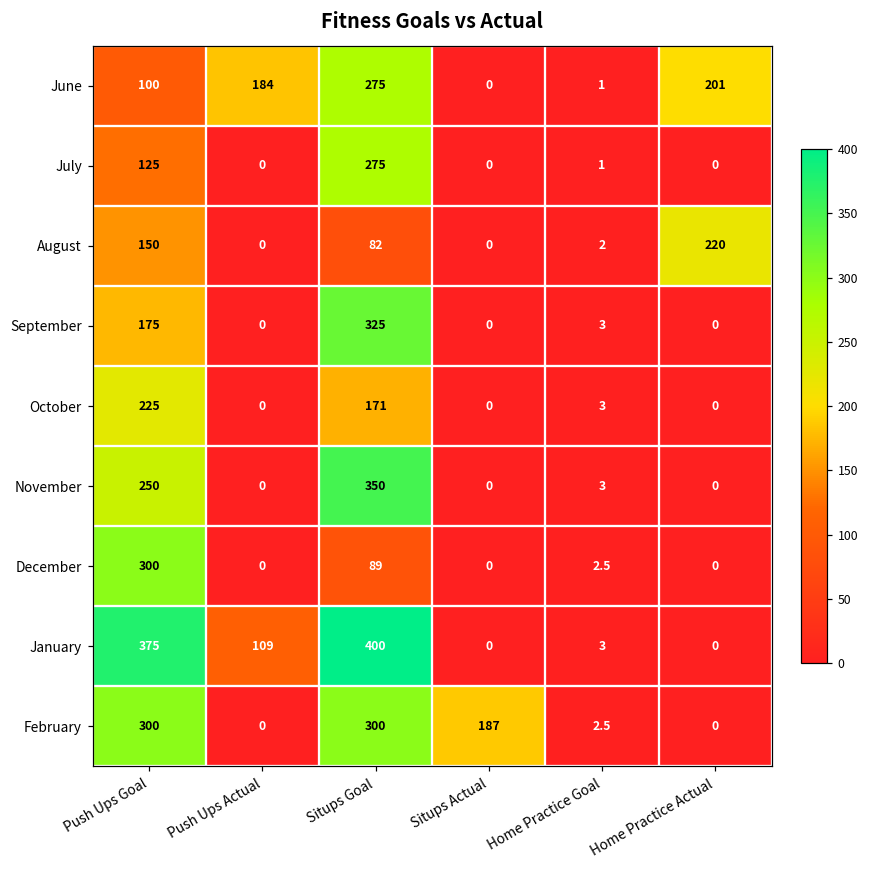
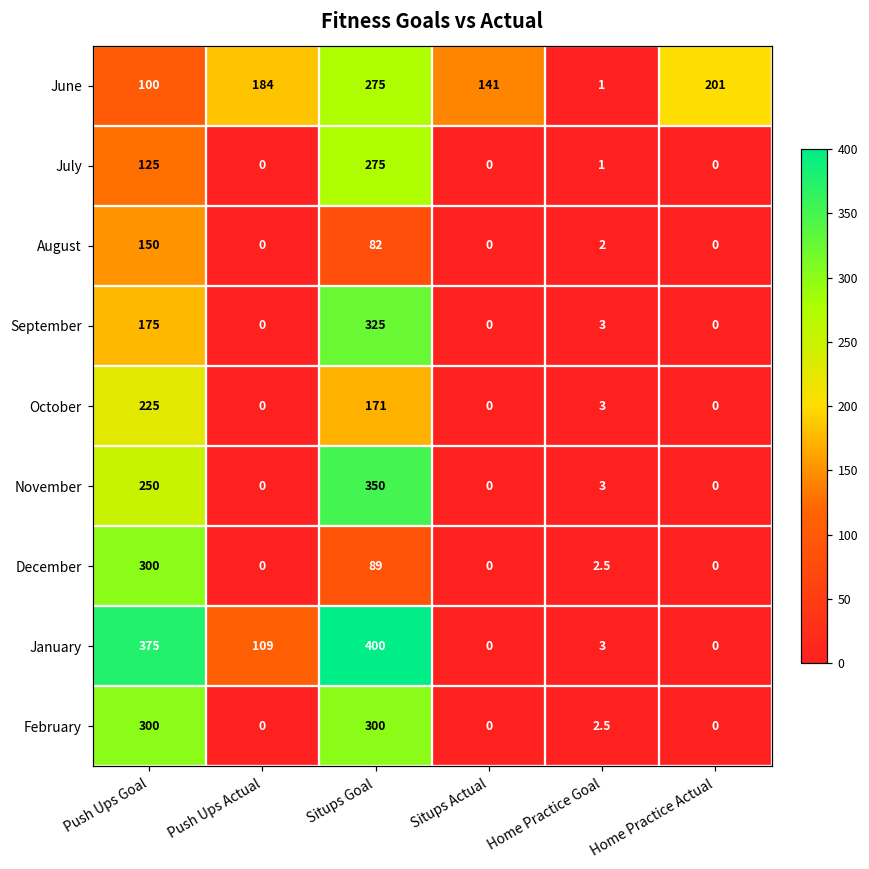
June, Situps Actual: 0 -> 141
August, Home Practice Actual: 220 -> 0
February, Situps Actual: 187 -> 0
